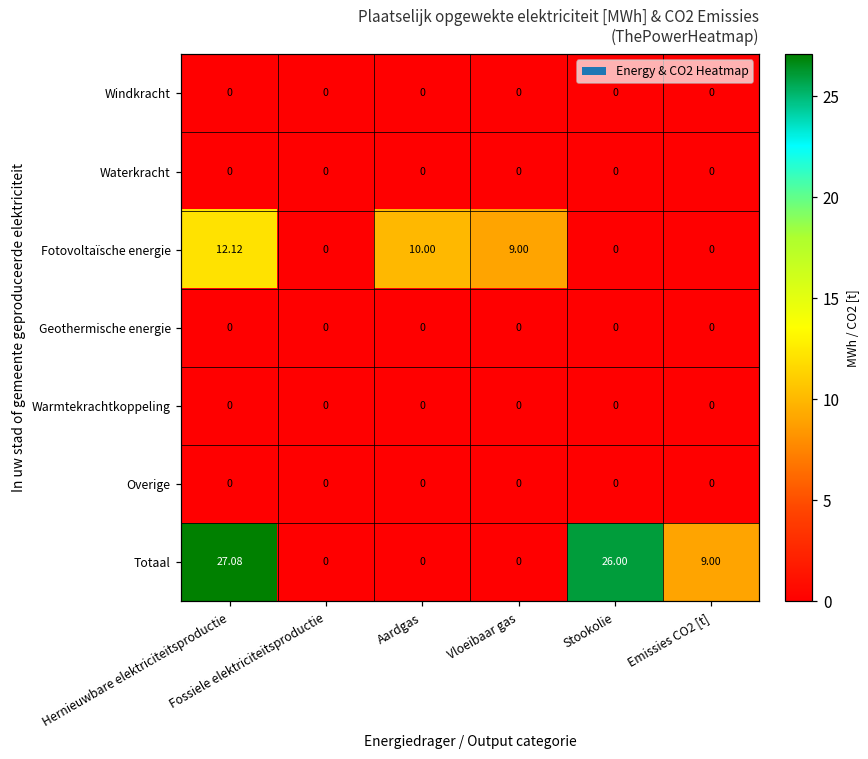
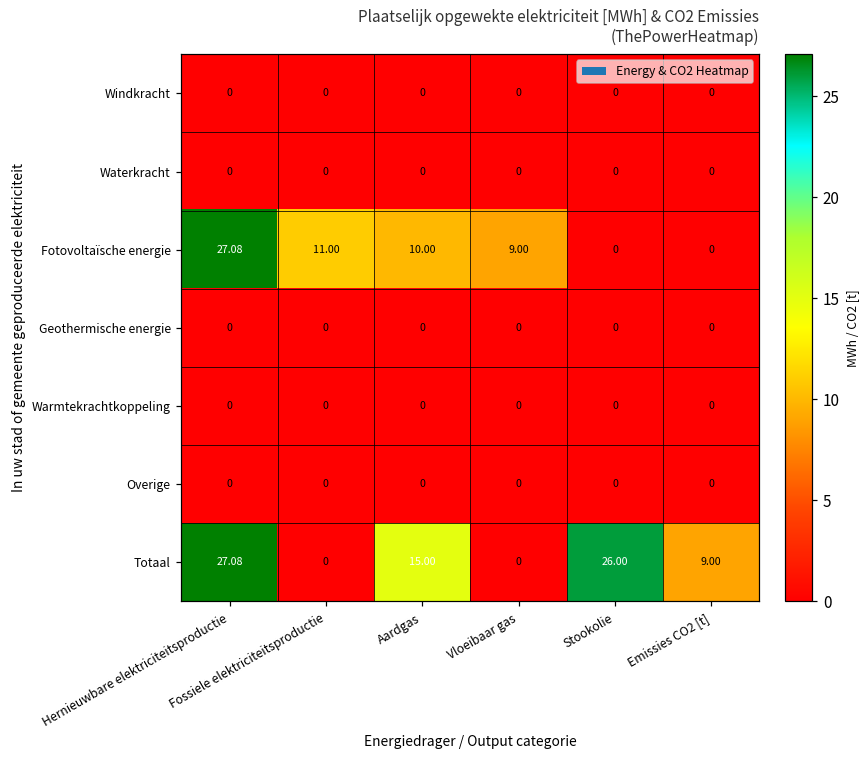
Fotovoltaïsche energie, Hernieuwbare elektriciteitsproductie: 12.12 -> 27.08
Fotovoltaïsche energie, Fossiele elektriciteitsproductie: 0 -> 11.00
Totaal, Aardgas: 0 -> 15.00
